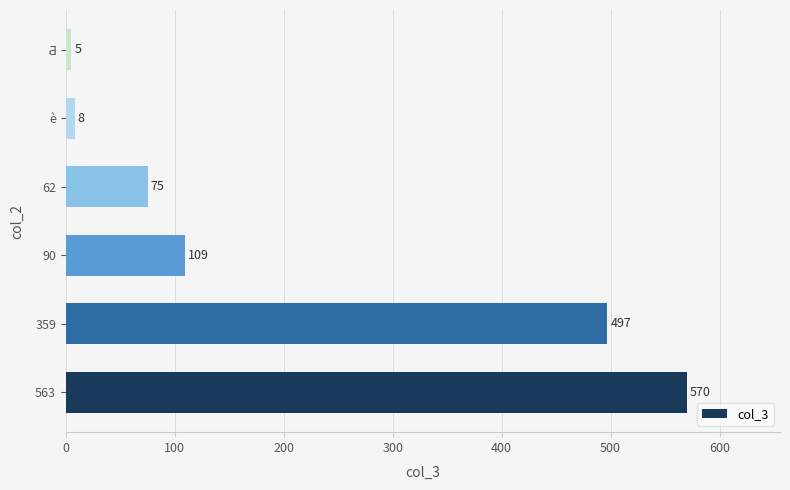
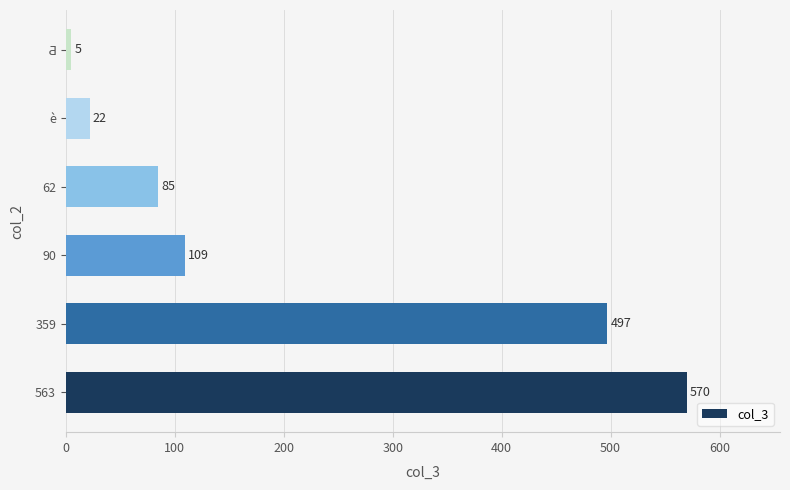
è: 8 -> 22
62: 75 -> 85
